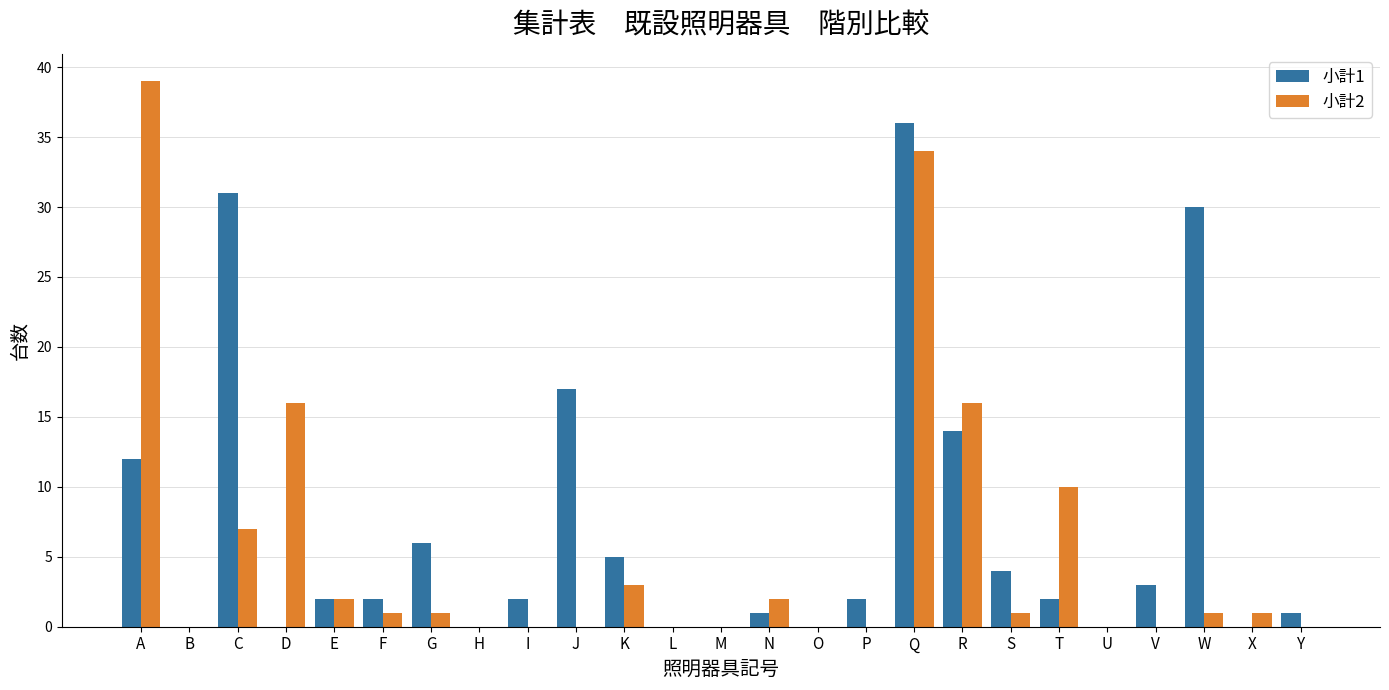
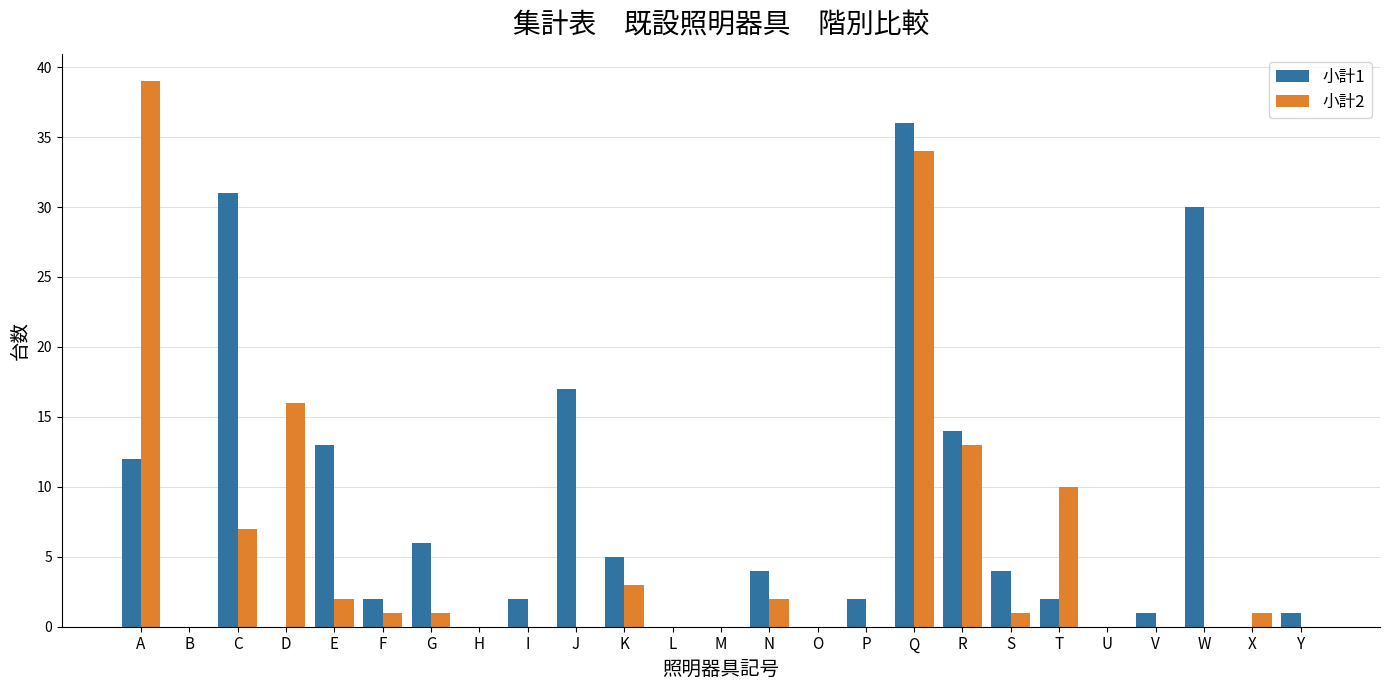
小計1, E: 2 -> 13
小計1, N: 1 -> 4
小計2, R: 16 -> 13
小計1, V: 3 -> 1
小計2, W: 1 -> 0
